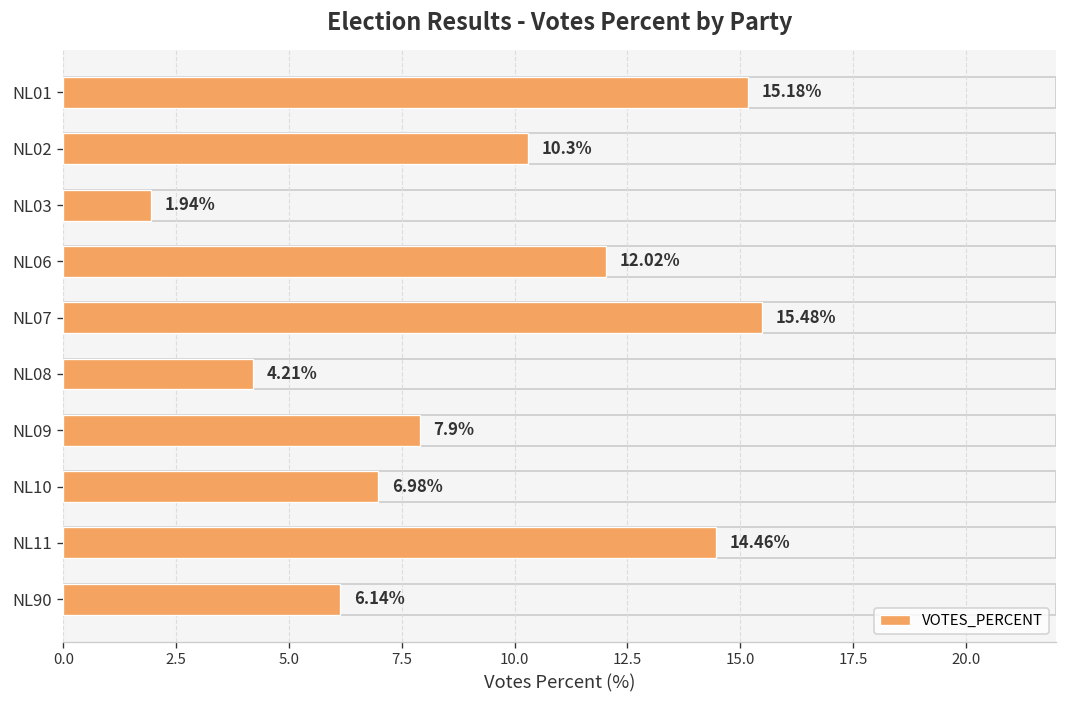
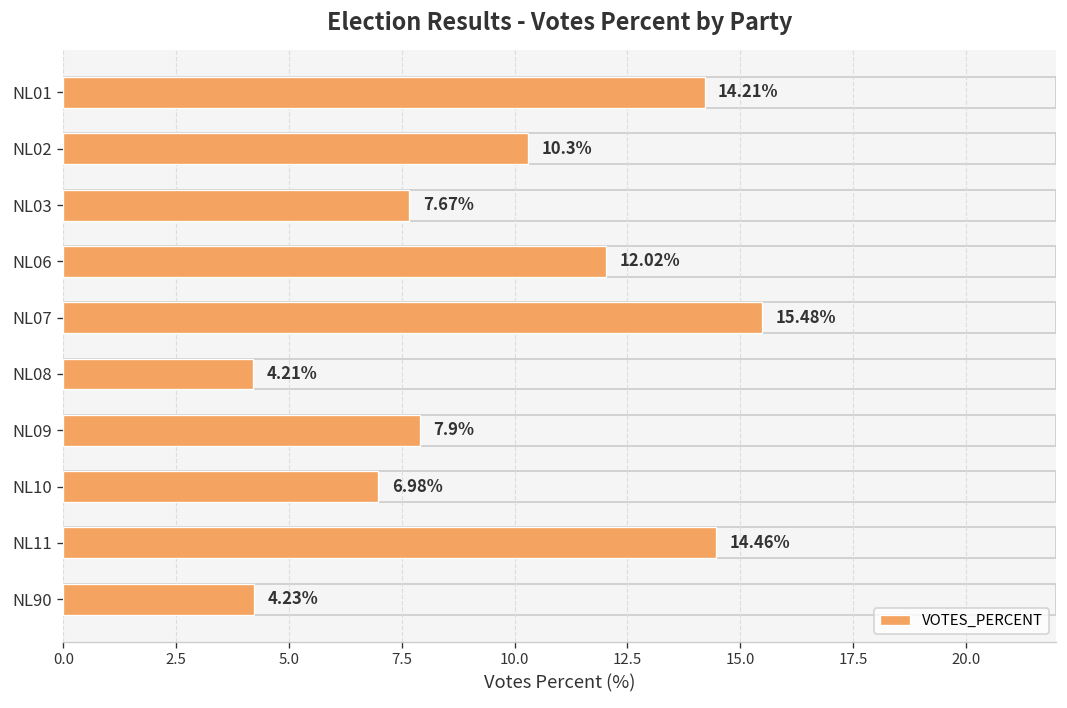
NL01: 15.18% -> 14.21%
NL03: 1.94% -> 7.67%
NL90: 6.14% -> 4.23%
